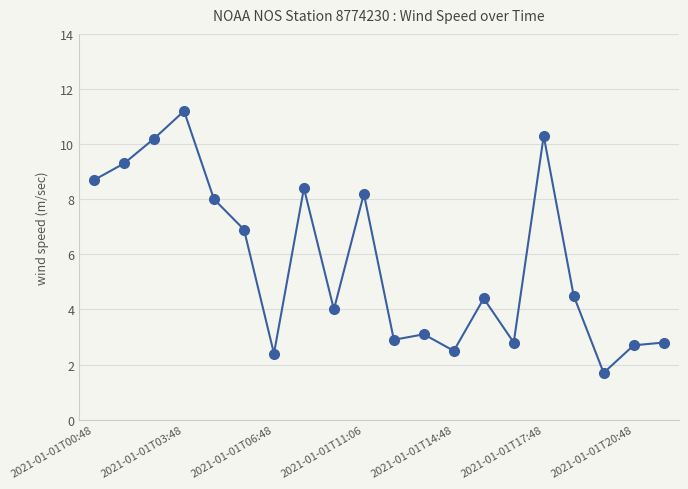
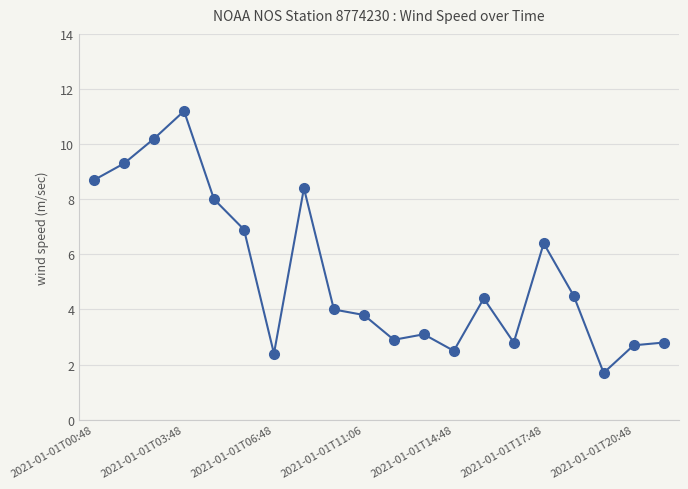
2021-01-01T11:06: 8.2 -> 3.8
2021-01-01T17:48: 10.3 -> 6.4
